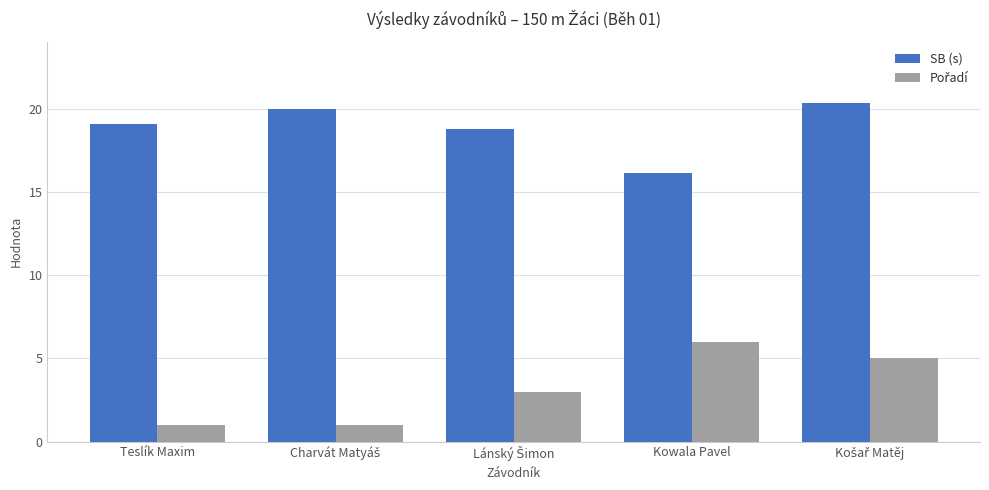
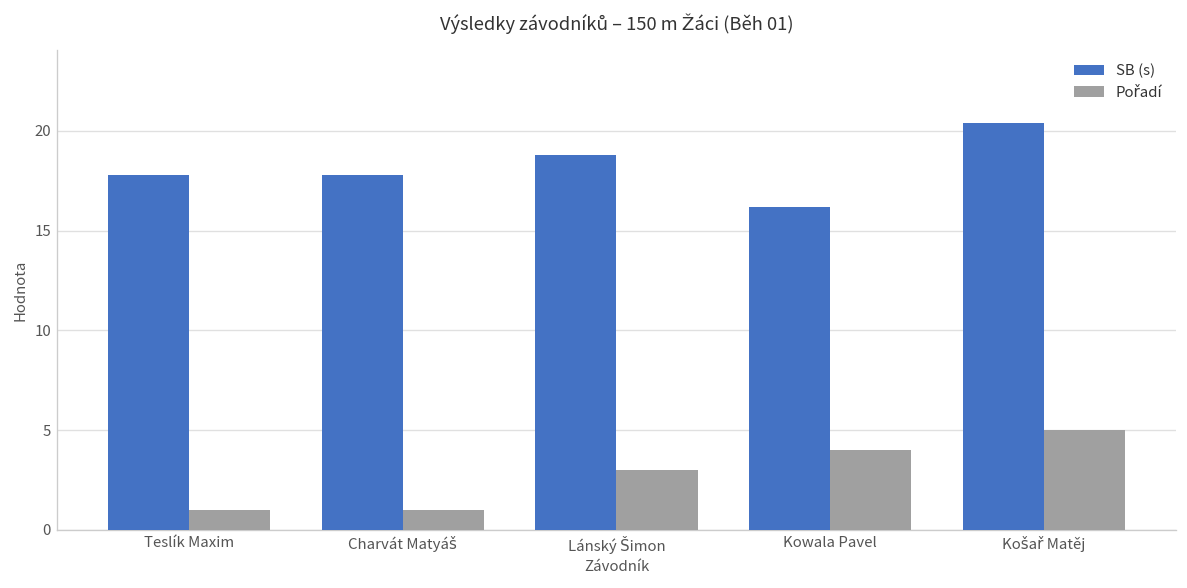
SB (s), Teslík Maxim: 19.1 -> 17.8
SB (s), Charvát Matyáš: 20.0 -> 17.8
Pořadí, Kowala Pavel: 6 -> 4
